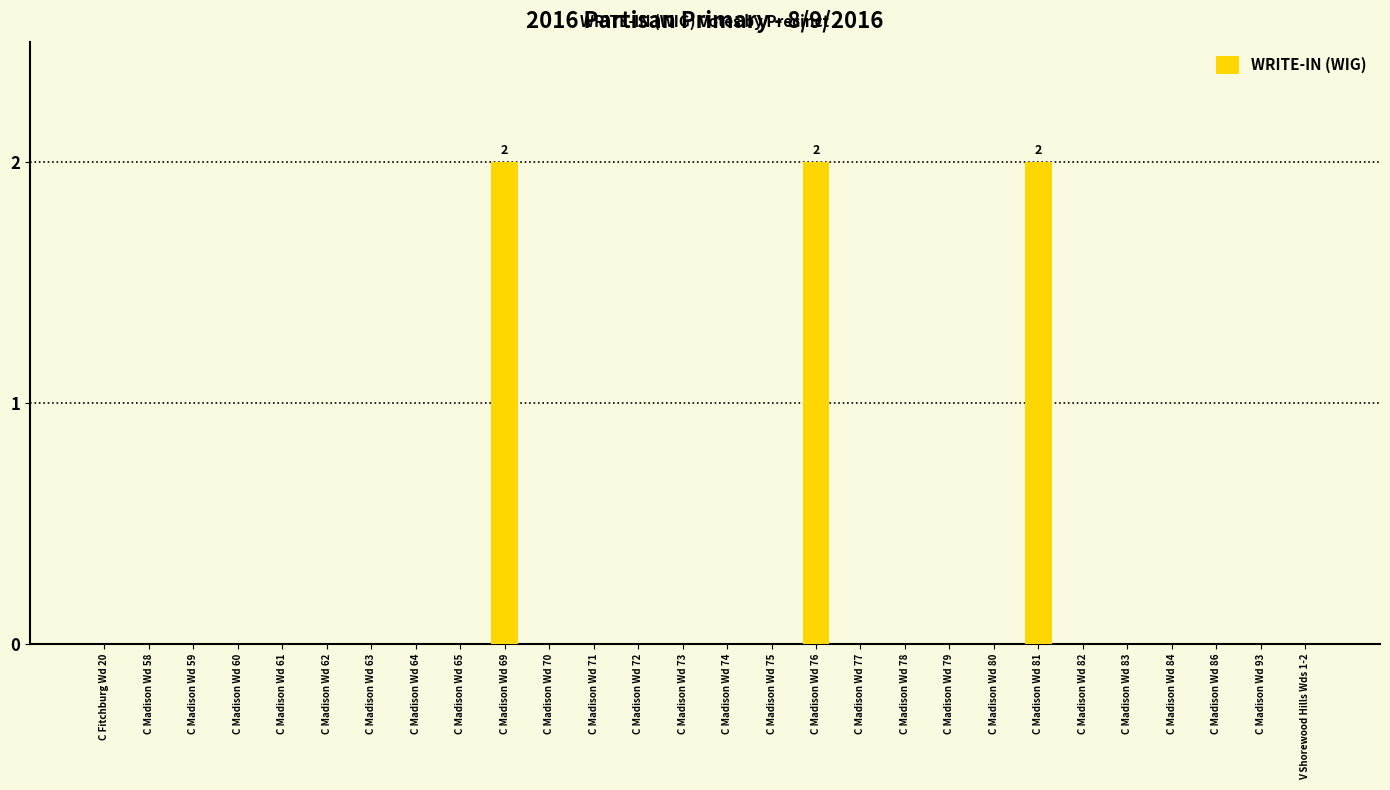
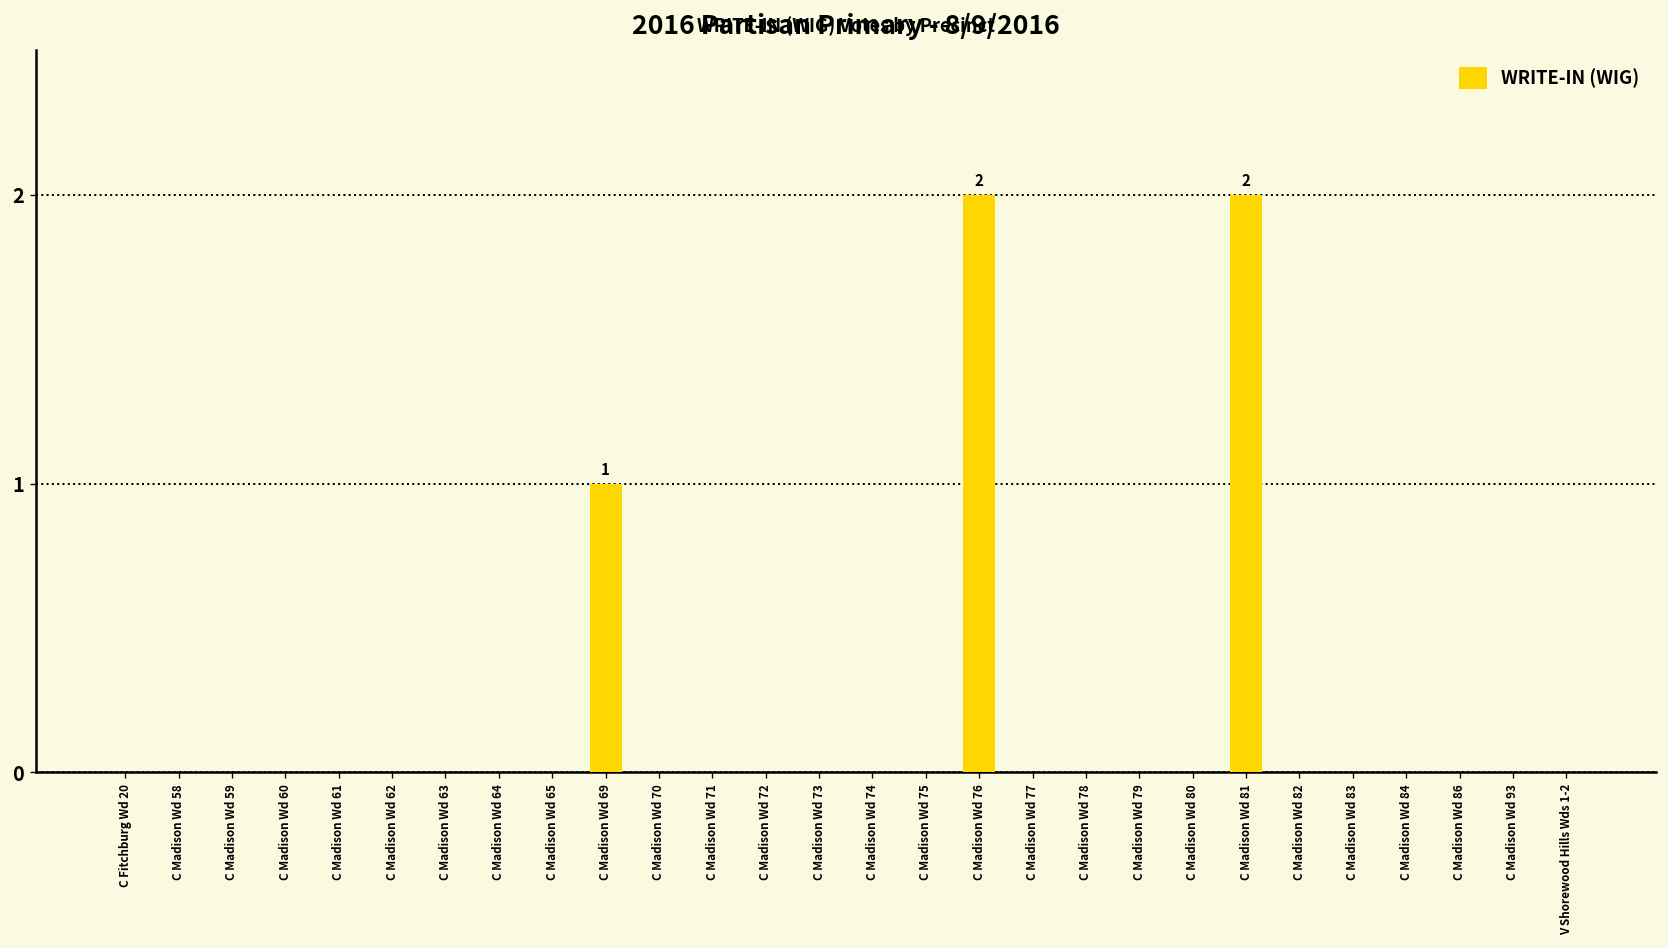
C Madison Wd 69: 2 -> 1
